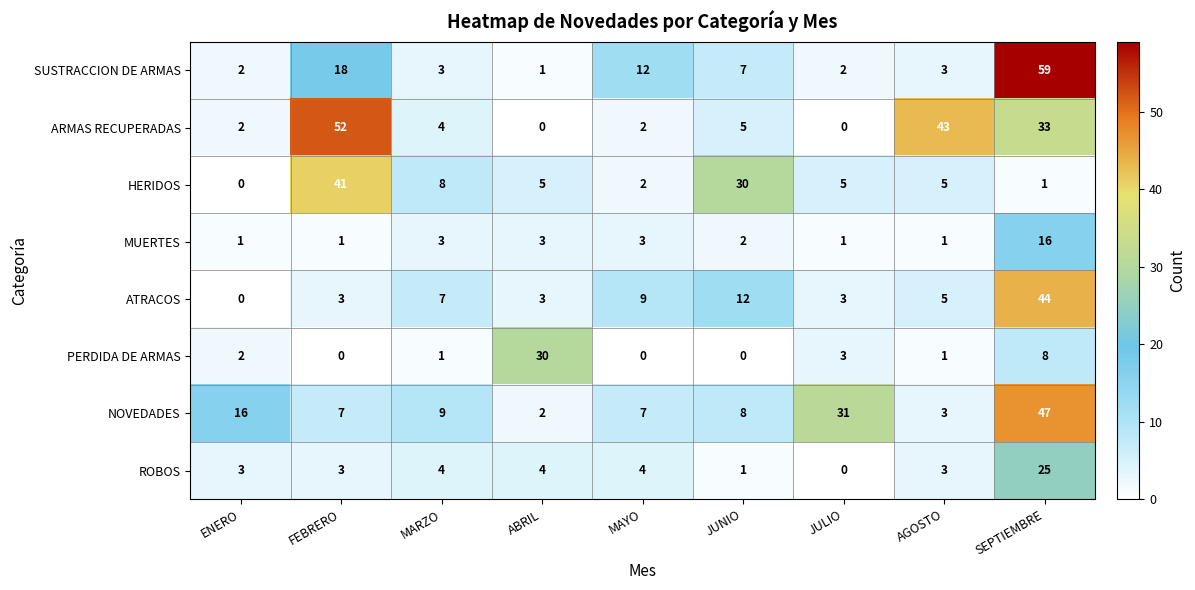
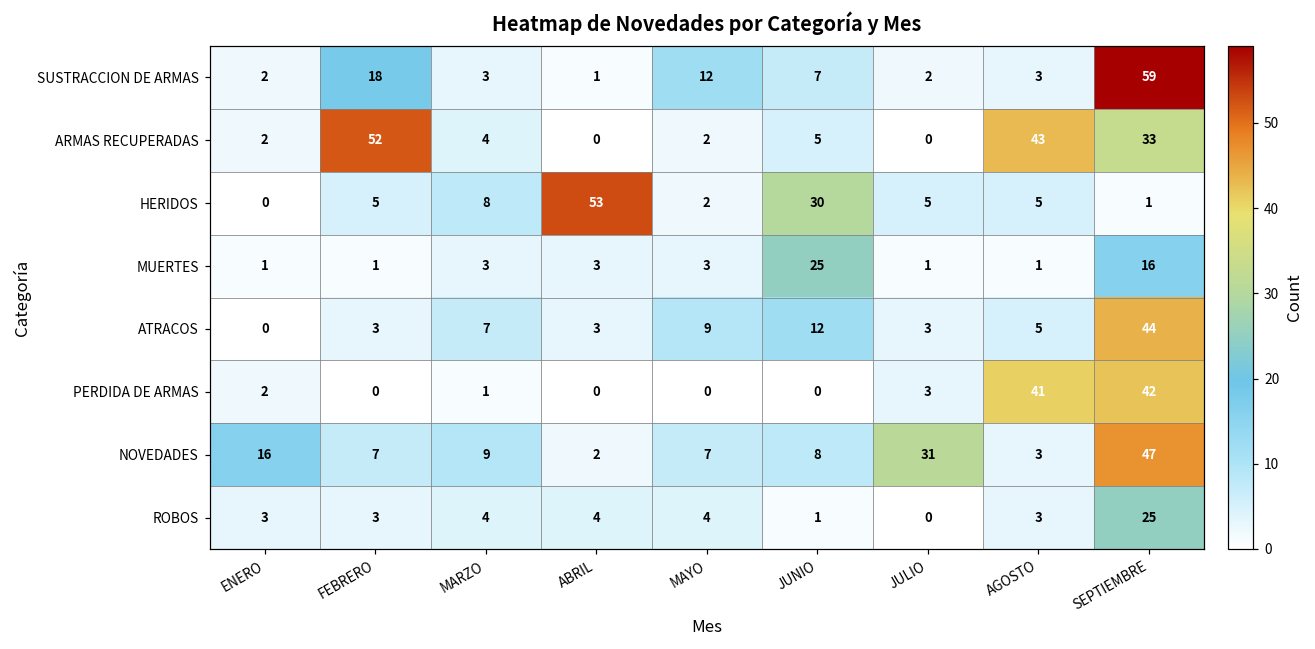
HERIDOS, FEBRERO: 41 -> 5
HERIDOS, ABRIL: 5 -> 53
MUERTES, JUNIO: 2 -> 25
PERDIDA DE ARMAS, ABRIL: 30 -> 0
PERDIDA DE ARMAS, AGOSTO: 1 -> 41
PERDIDA DE ARMAS, SEPTIEMBRE: 8 -> 42
